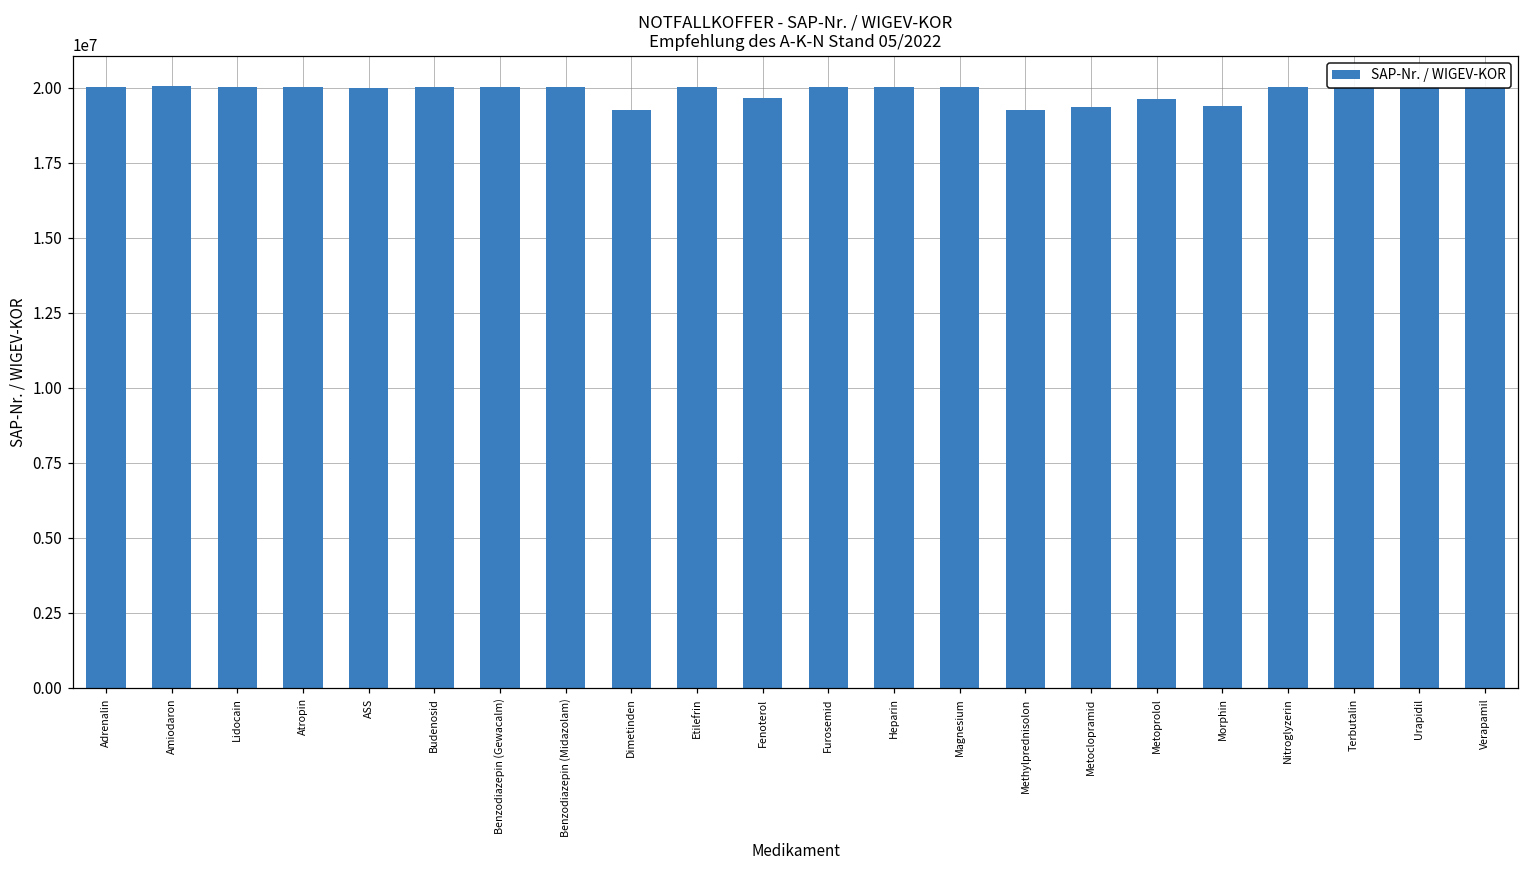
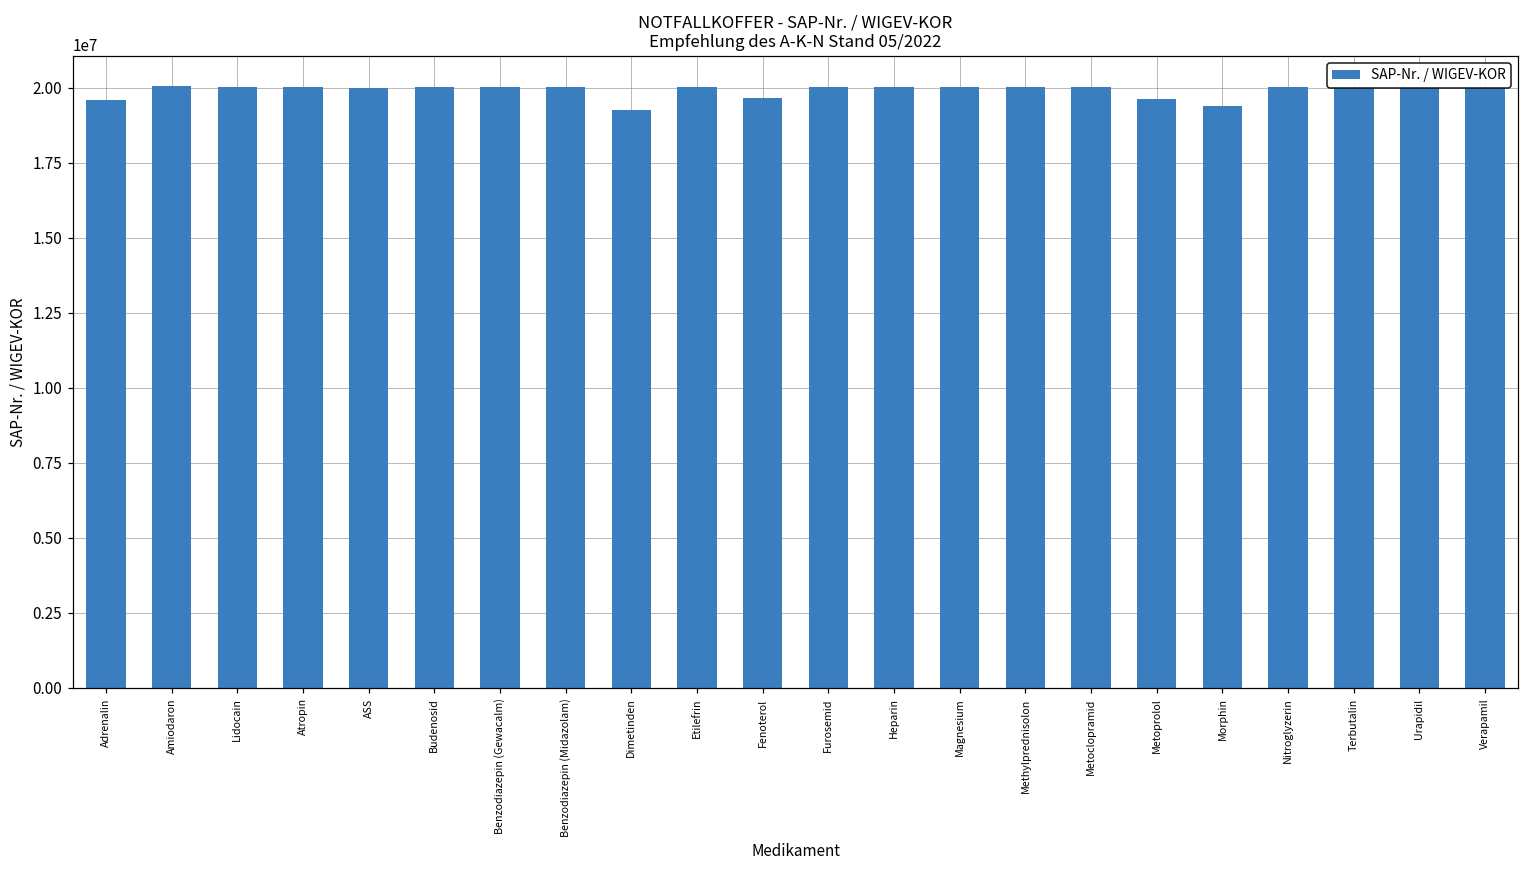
Adrenalin: 20000000 -> 19600000
Methylprednisolon: 19300000 -> 20000000
Metoclopramid: 19400000 -> 20000000
